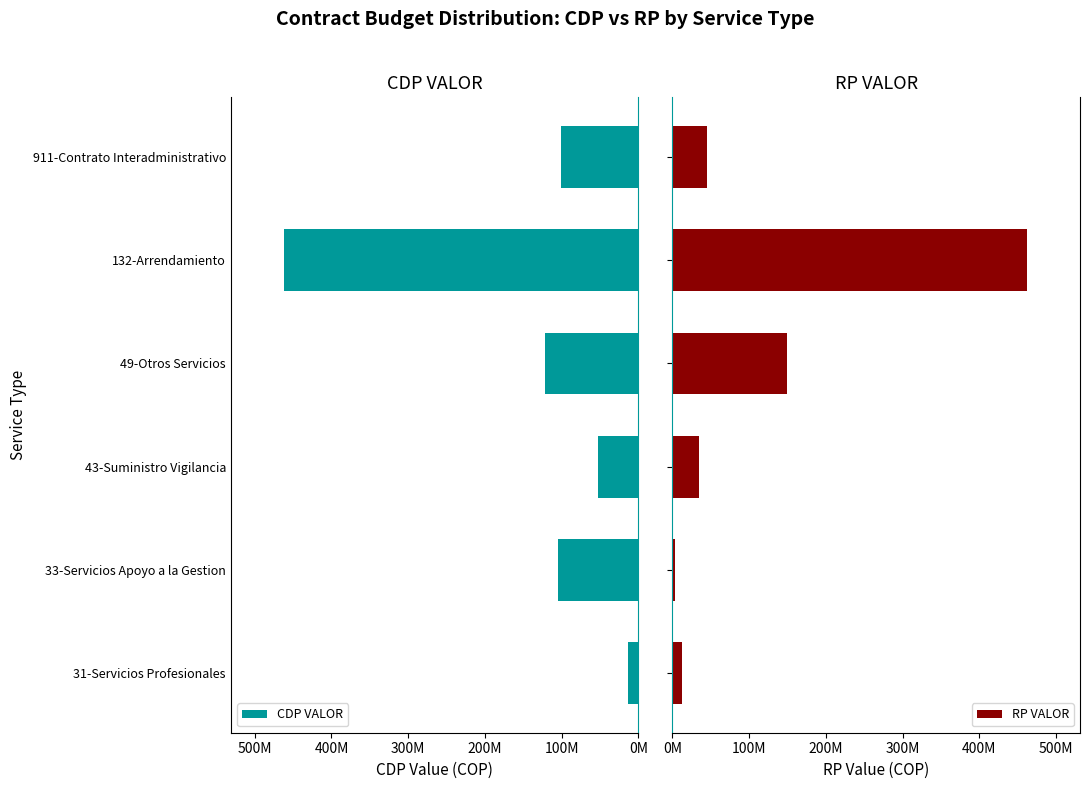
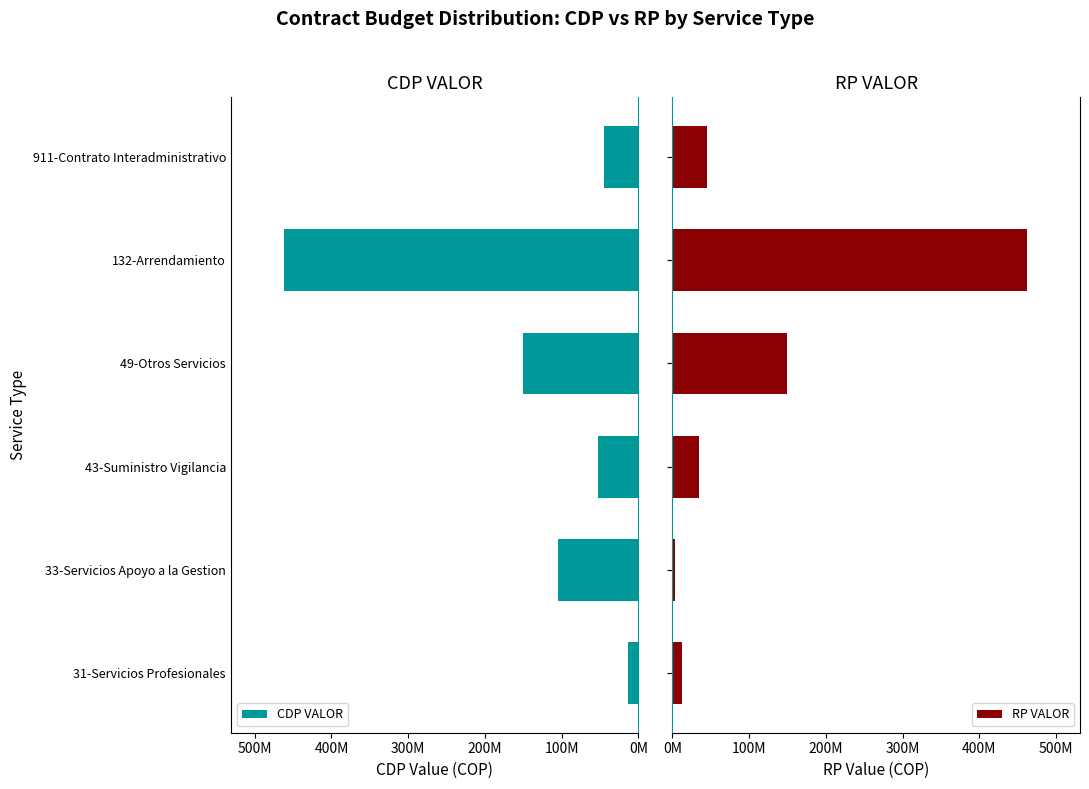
CDP VALOR, 911-Contrato Interadministrativo: 100000000 -> 40000000
CDP VALOR, 49-Otros Servicios: 120000000 -> 150000000
